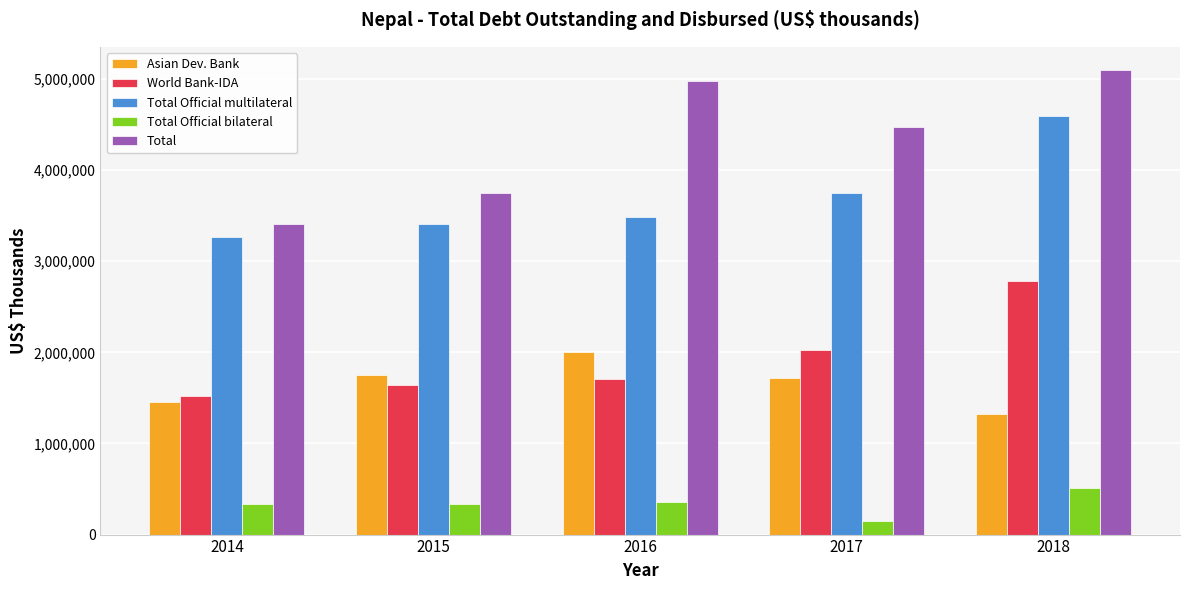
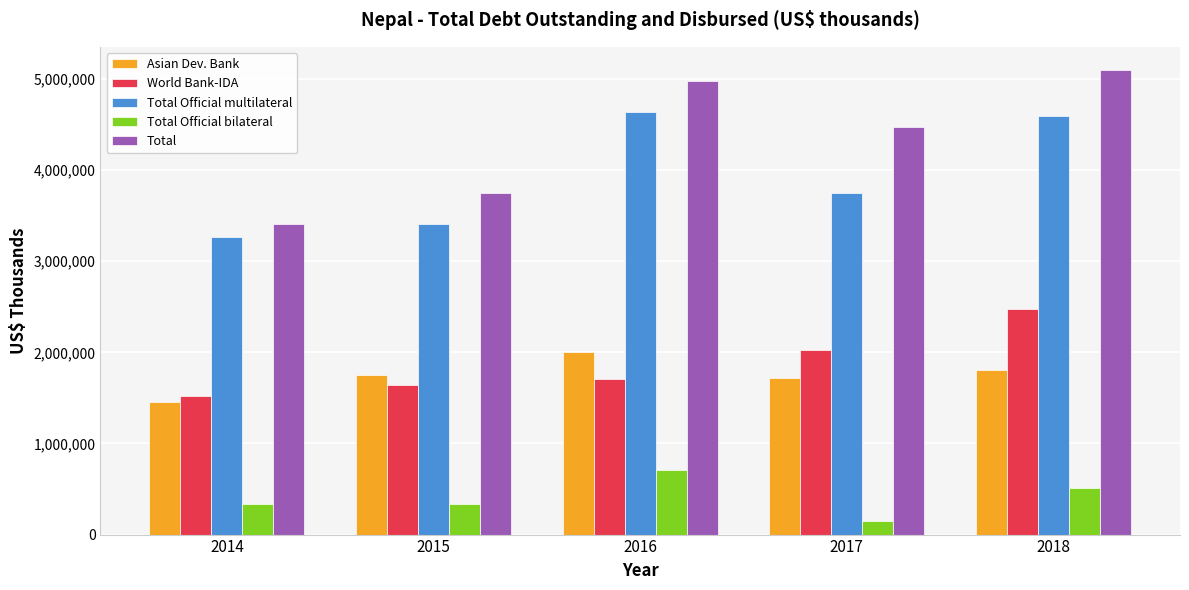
Total Official multilateral, 2016: 3,500,000 -> 4,600,000
Total Official bilateral, 2016: 400,000 -> 700,000
Asian Dev. Bank, 2018: 1,300,000 -> 1,800,000
World Bank-IDA, 2018: 2,800,000 -> 2,500,000
